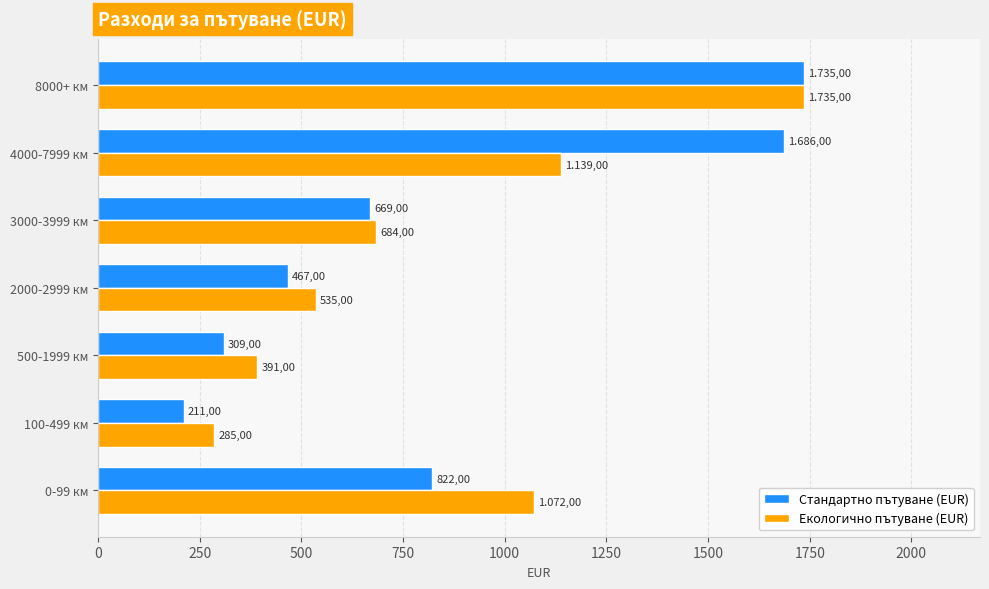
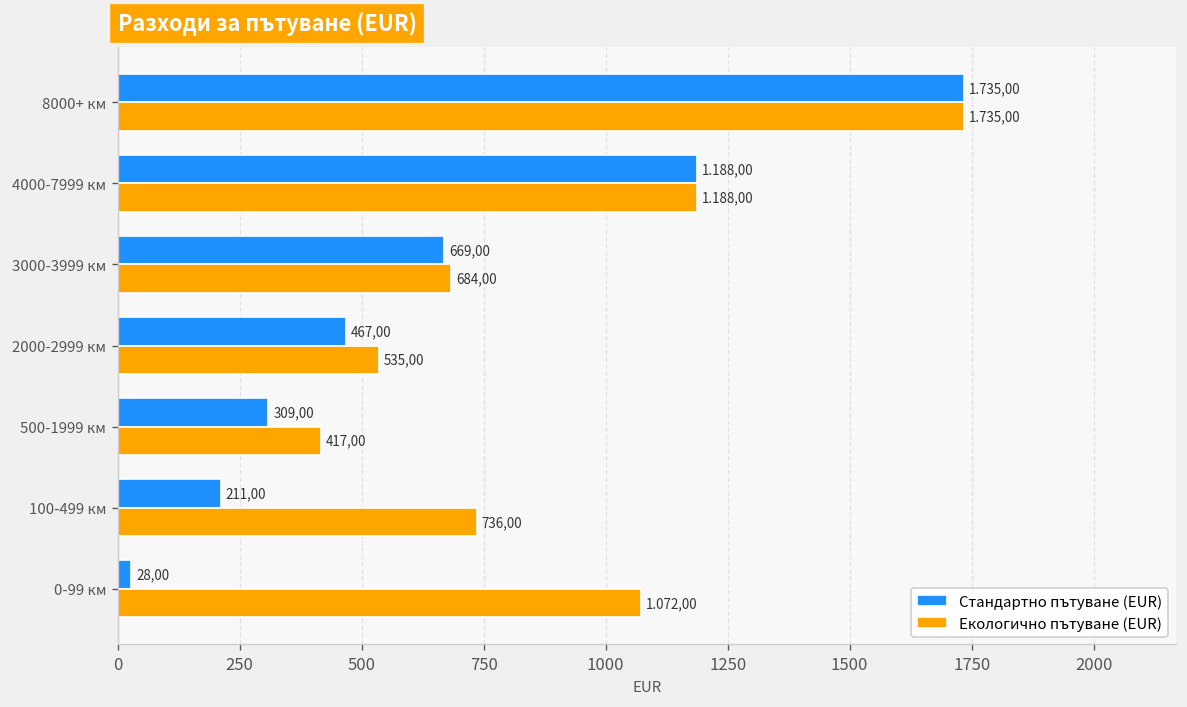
Стандартно пътуване (EUR), 4000-7999 км: 1.686,00 -> 1.188,00
Екологично пътуване (EUR), 4000-7999 км: 1.139,00 -> 1.188,00
Екологично пътуване (EUR), 500-1999 км: 391,00 -> 417,00
Екологично пътуване (EUR), 100-499 км: 285,00 -> 736,00
Стандартно пътуване (EUR), 0-99 км: 822,00 -> 28,00
